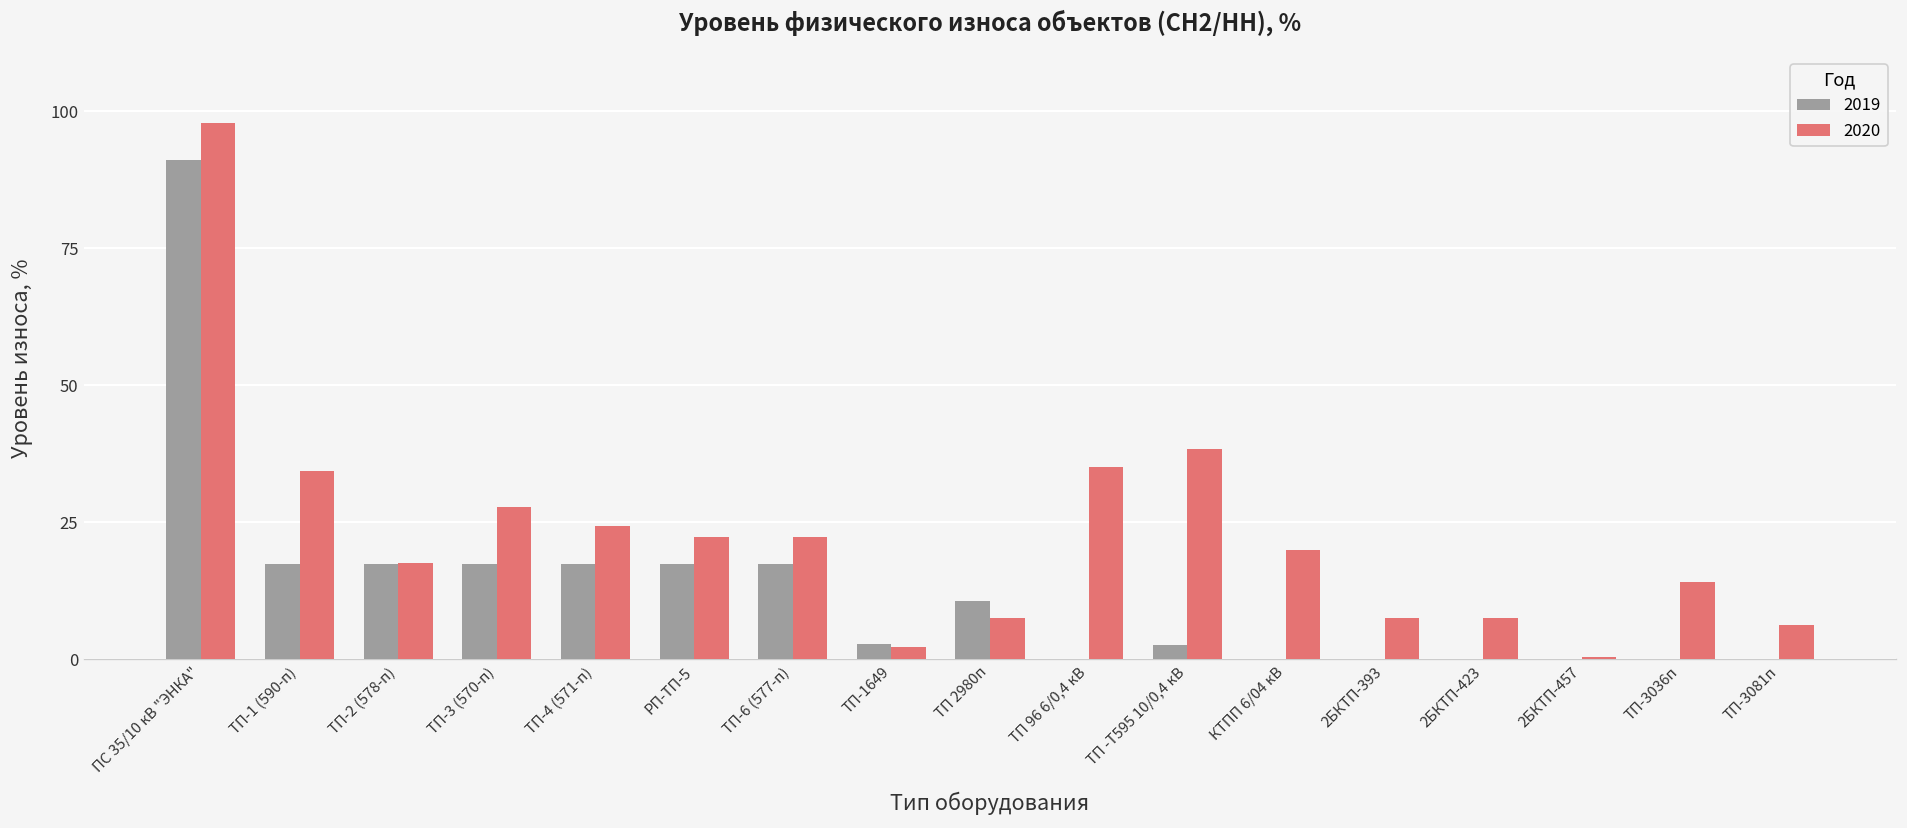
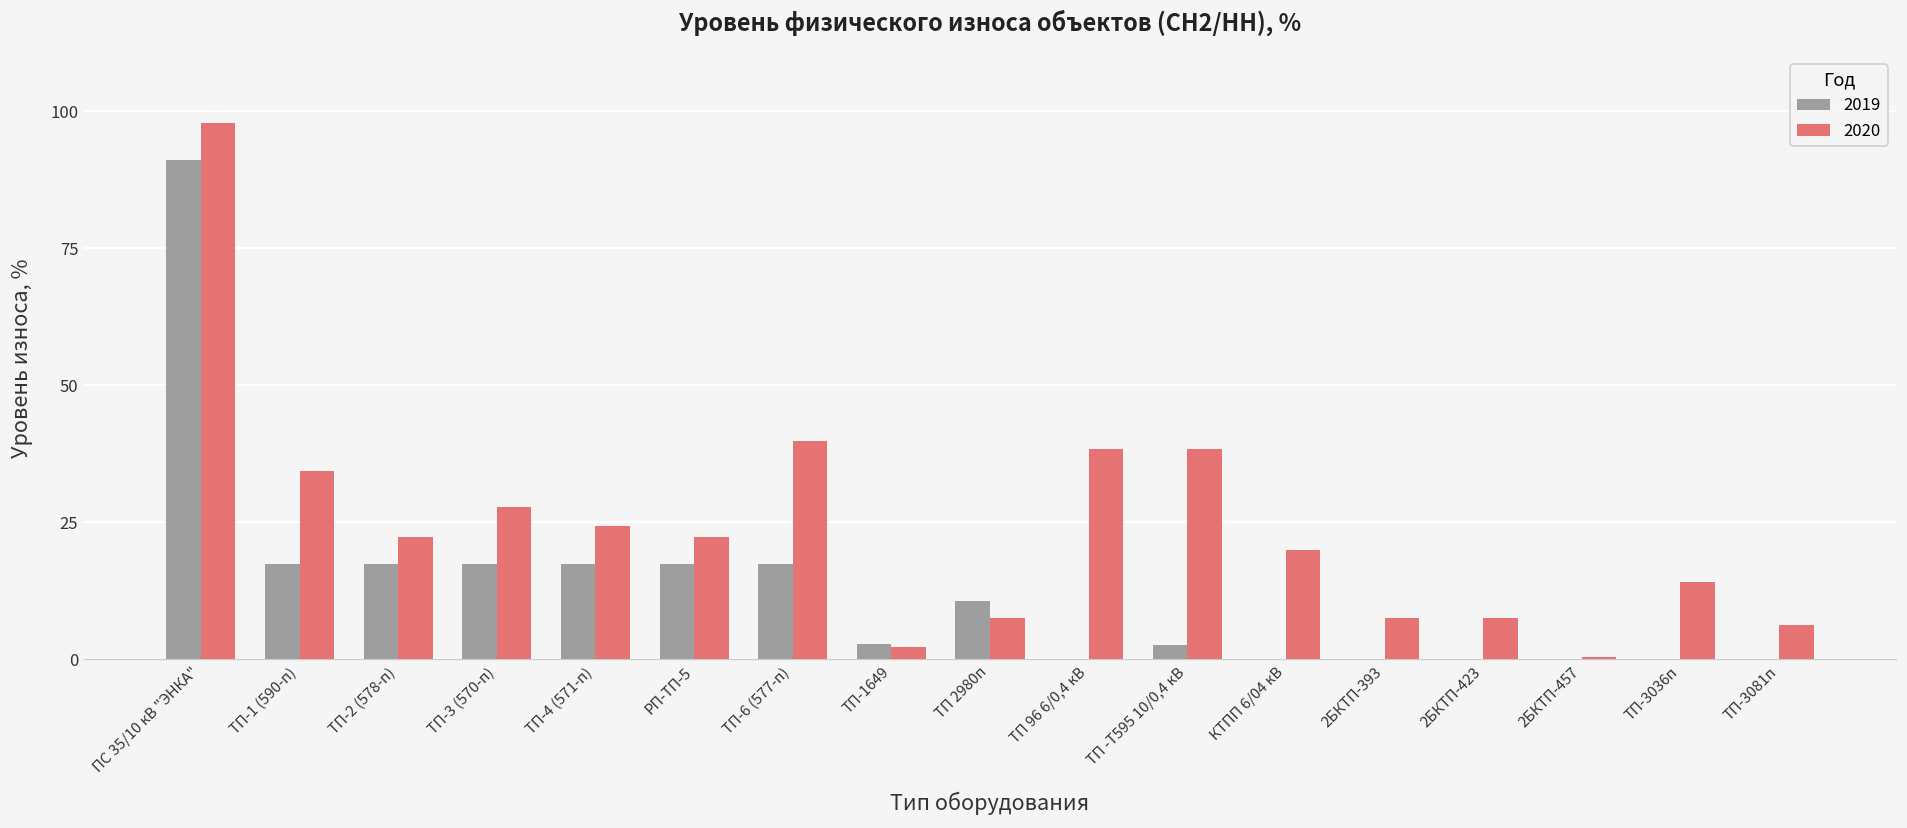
2020, ТП-2 (578-п): 18 -> 22
2020, ТП-6 (577-п): 22 -> 40
2020, ТП 96 6/0,4 кВ: 35 -> 38
